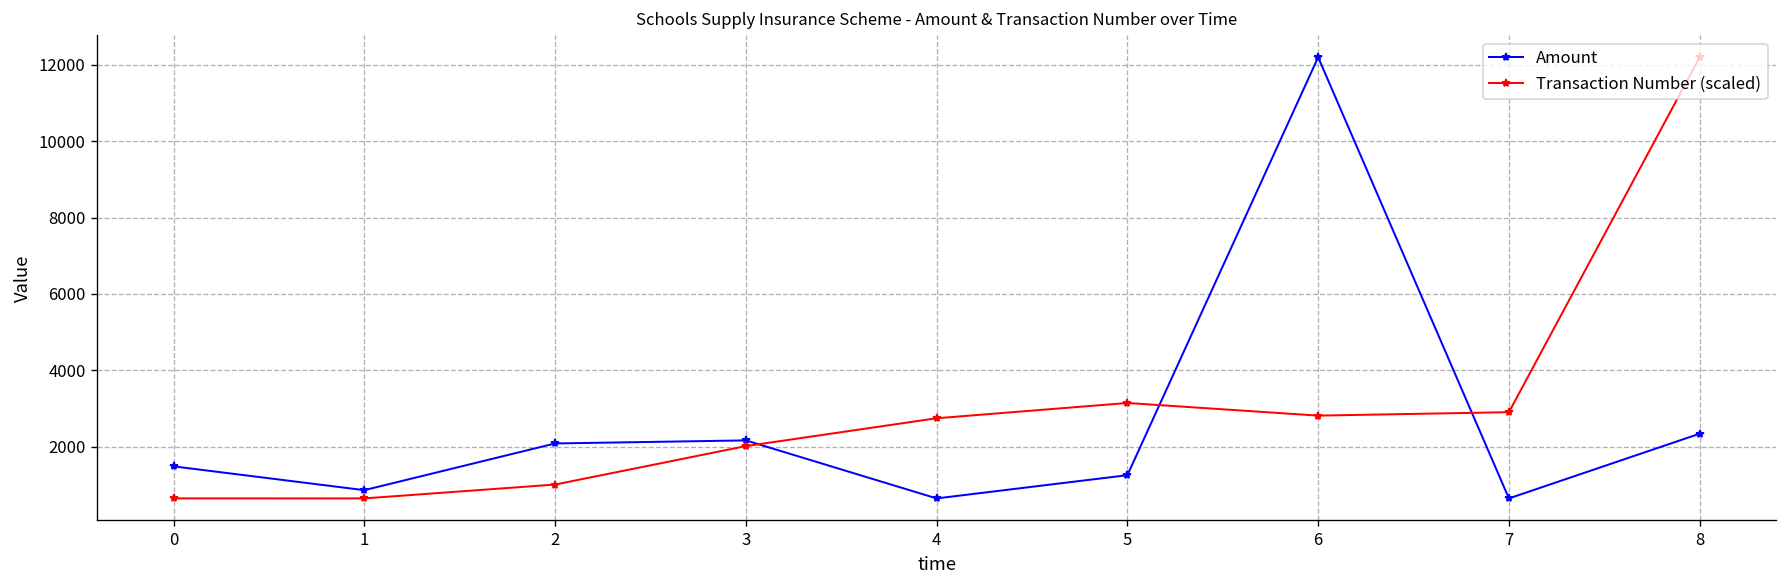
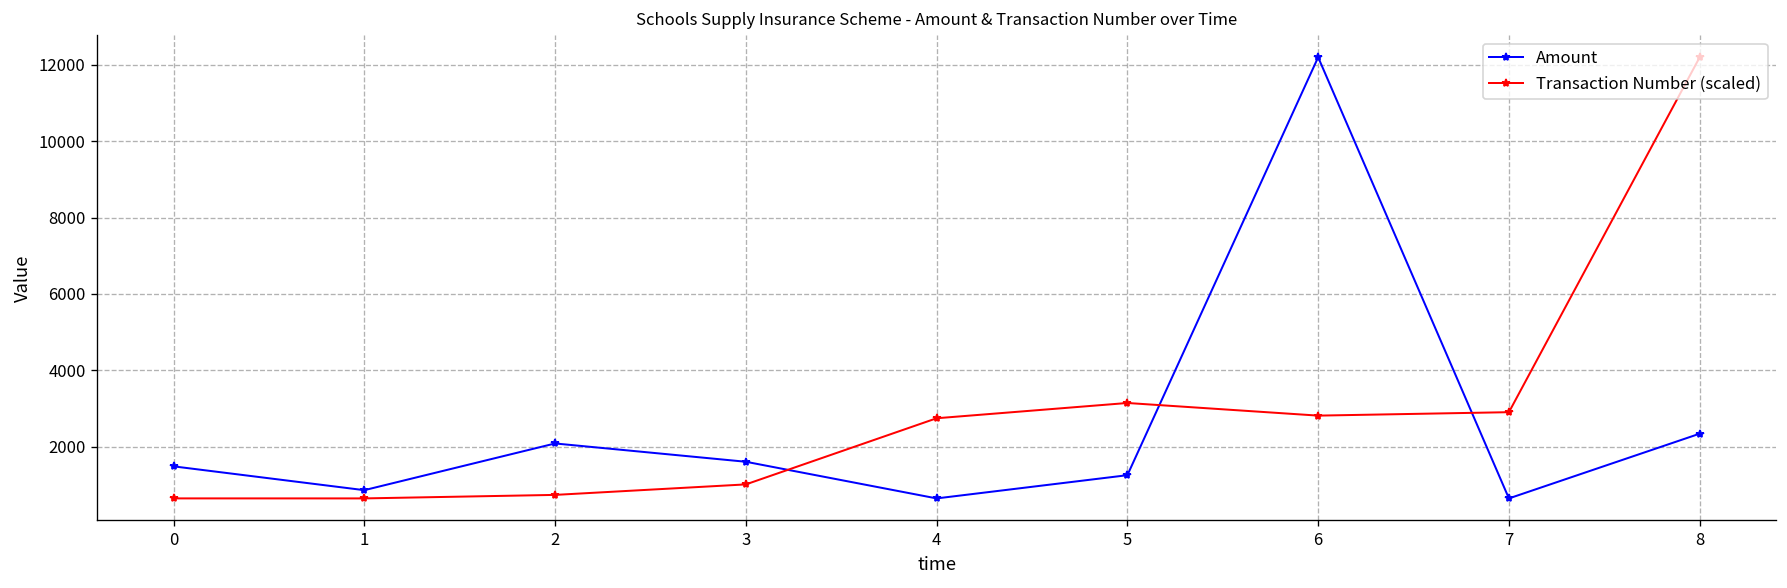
Transaction Number (scaled), 2: 1000 -> 700
Amount, 3: 2200 -> 1600
Transaction Number (scaled), 3: 2000 -> 1000
